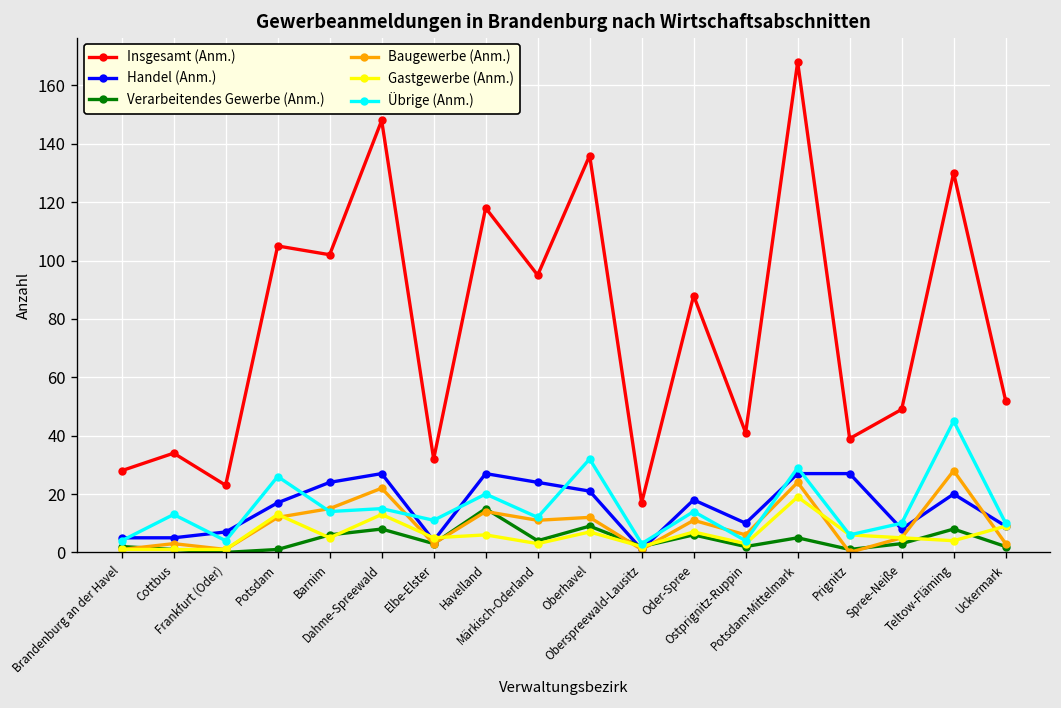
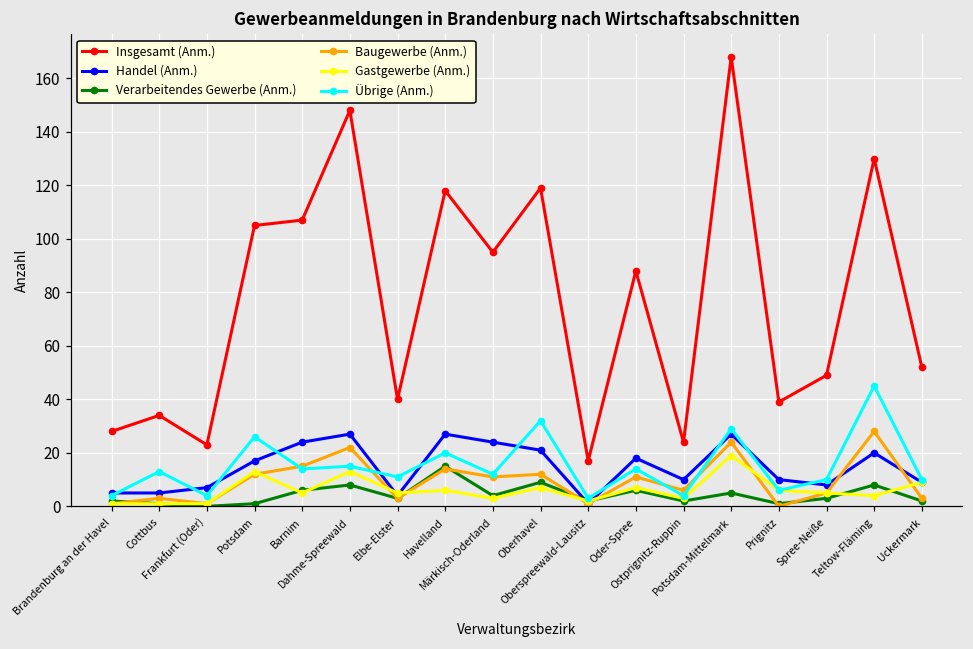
Insgesamt (Anm.), Barnim: 102 -> 107
Insgesamt (Anm.), Elbe-Elster: 32 -> 40
Insgesamt (Anm.), Oberhavel: 136 -> 119
Insgesamt (Anm.), Ostprignitz-Ruppin: 41 -> 24
Handel (Anm.), Prignitz: 27 -> 10
